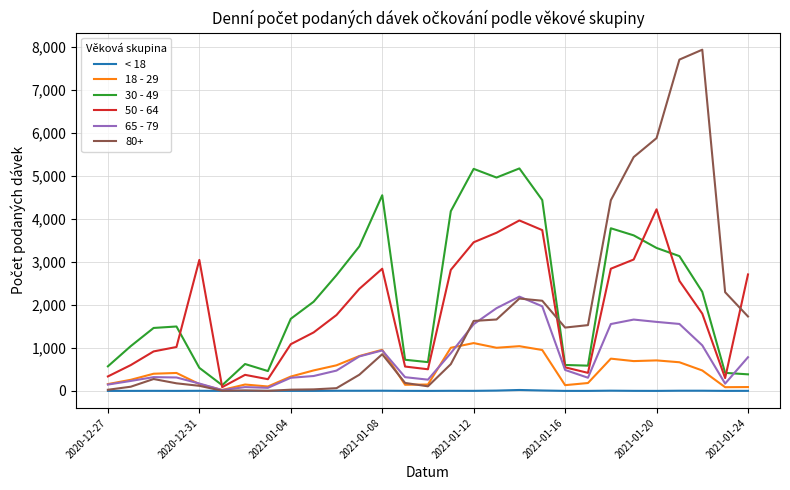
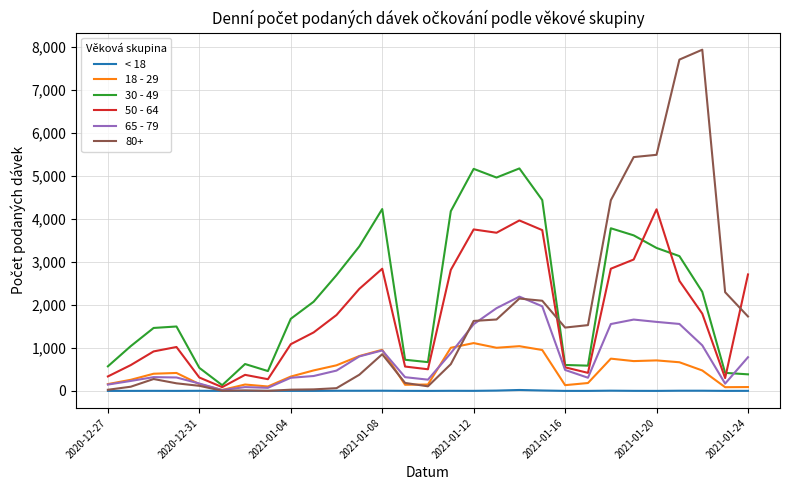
50 - 64, 2020-12-31: 3,000 -> 300
30 - 49, 2021-01-08: 4,600 -> 4,200
50 - 64, 2021-01-12: 3,500 -> 3,800
80+, 2021-01-20: 5,900 -> 5,500
